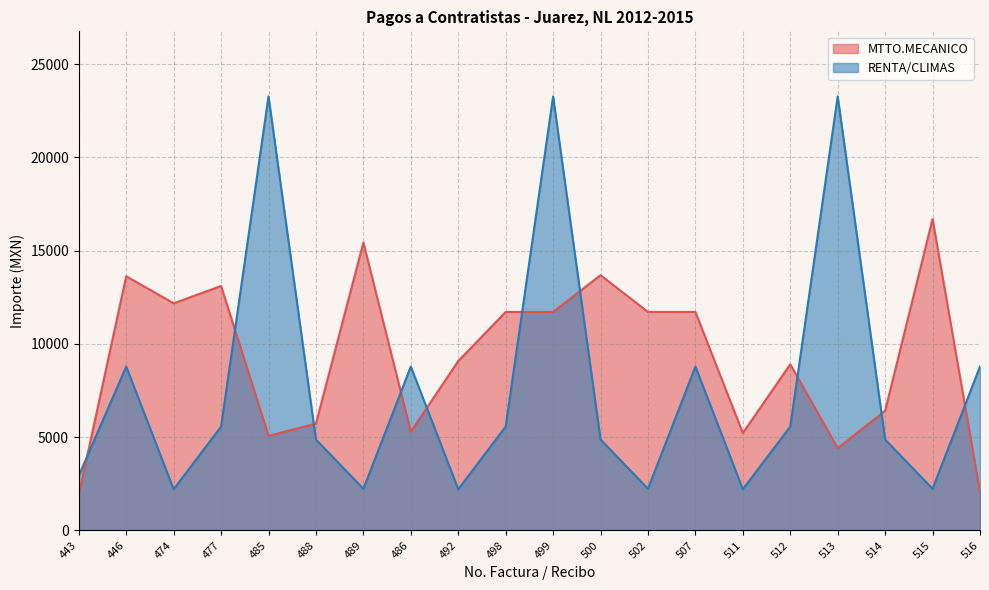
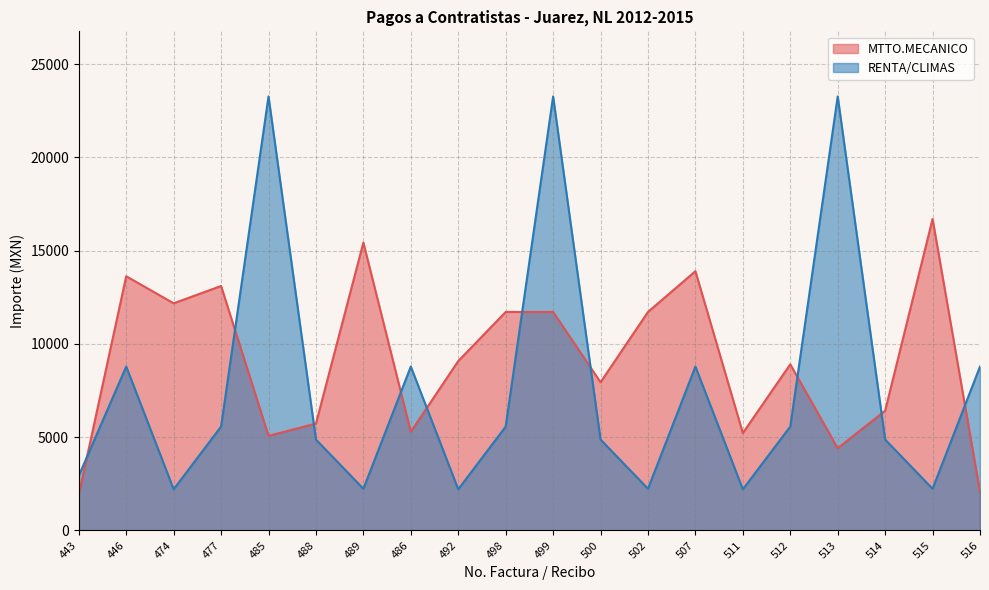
MTTO.MECANICO, 500: 13700 -> 7900
MTTO.MECANICO, 507: 11700 -> 13900
